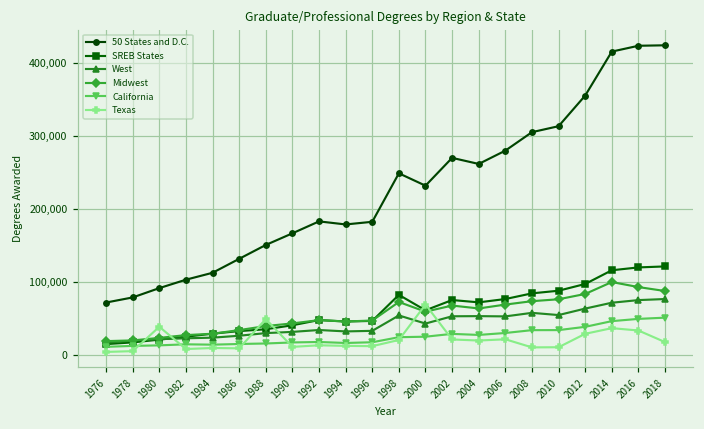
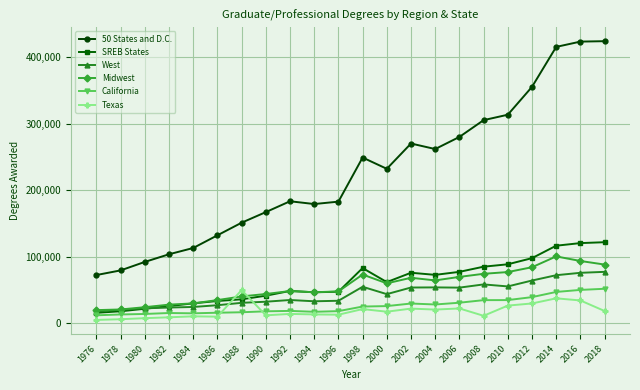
Texas, 1980: 40,000 -> 10,000
Texas, 2000: 70,000 -> 20,000
Texas, 2010: 10,000 -> 30,000
